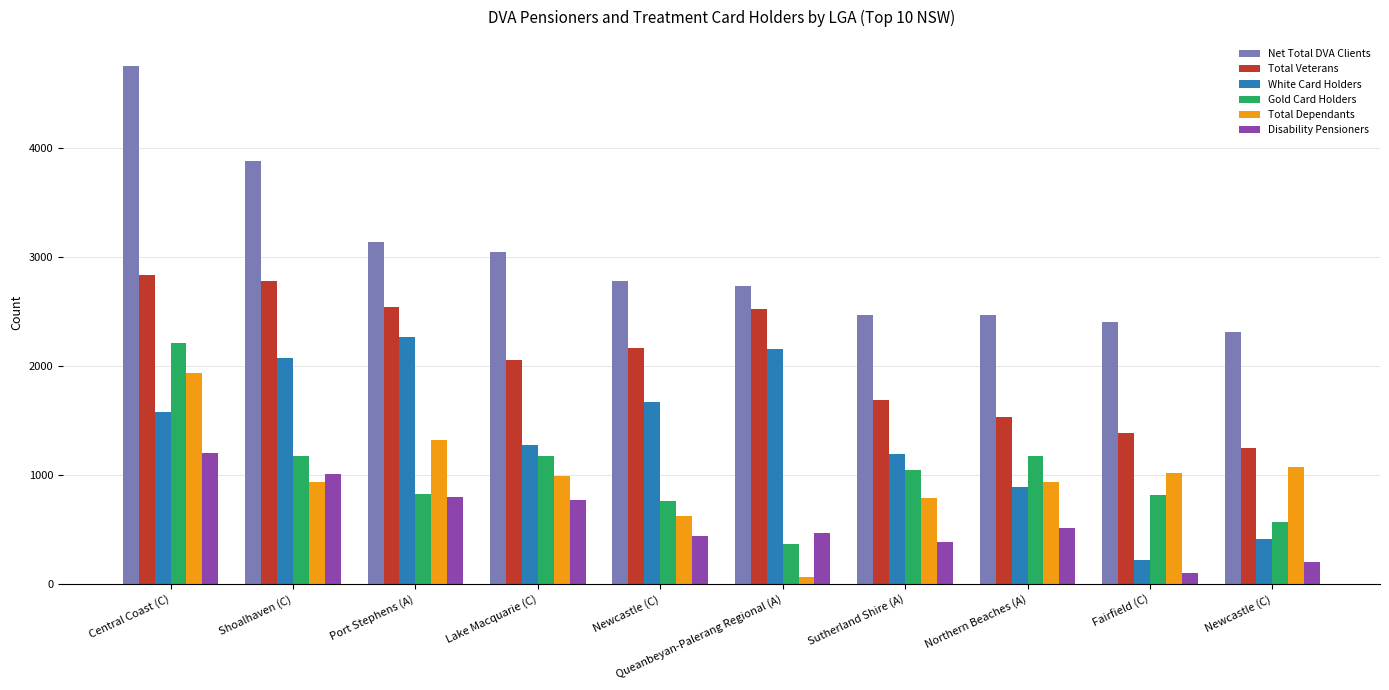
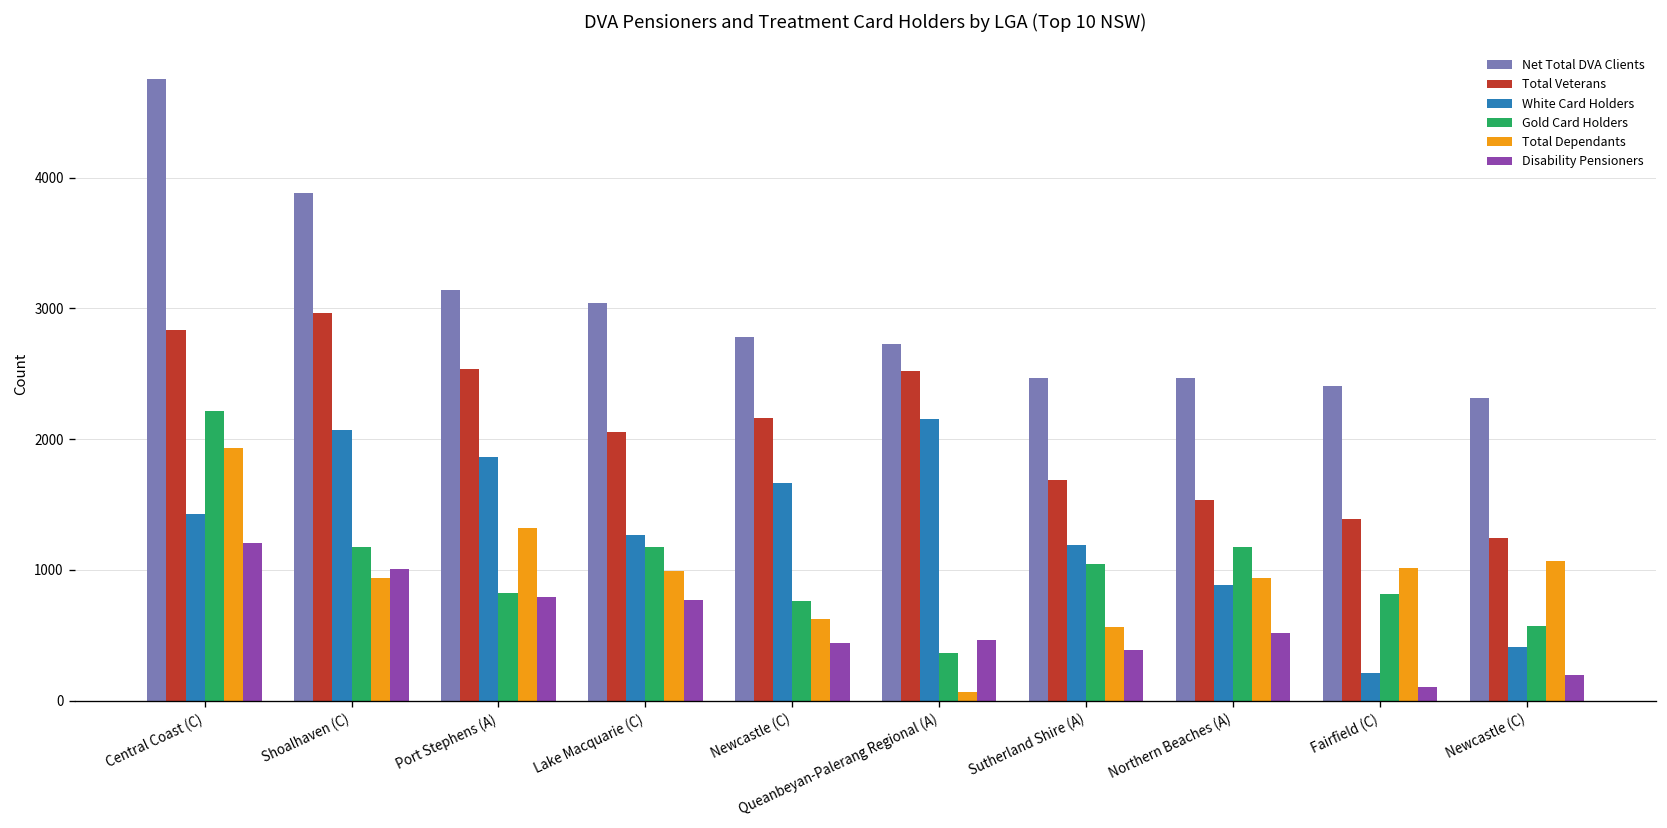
White Card Holders, Central Coast (C): 1580 -> 1430
Total Veterans, Shoalhaven (C): 2780 -> 2960
White Card Holders, Port Stephens (A): 2270 -> 1860
Total Dependants, Sutherland Shire (A): 790 -> 560
